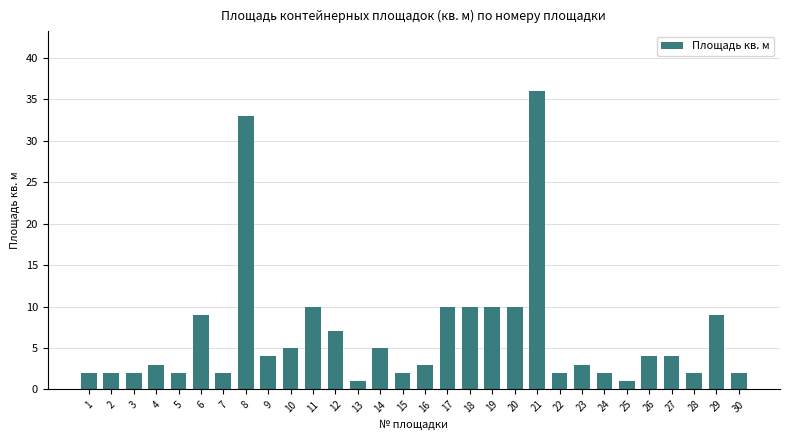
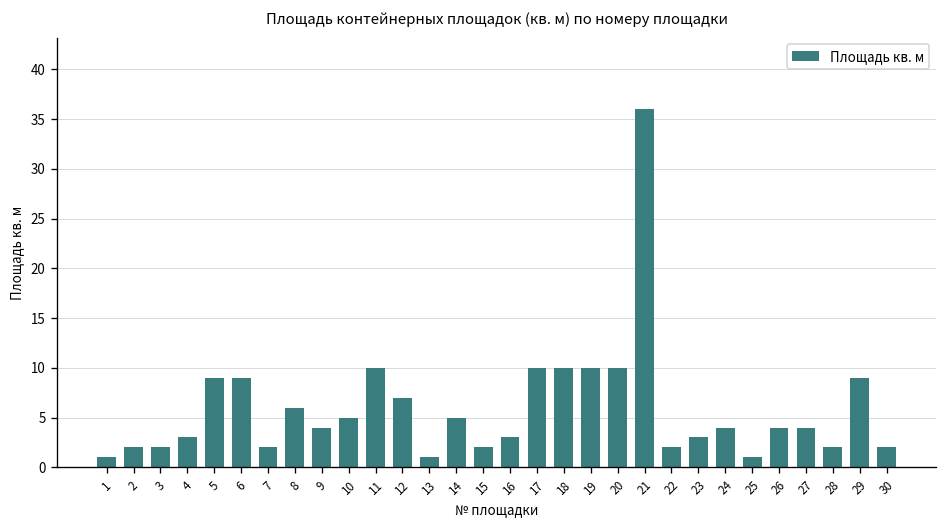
1: 2 -> 1
5: 2 -> 9
8: 33 -> 6
24: 2 -> 4
